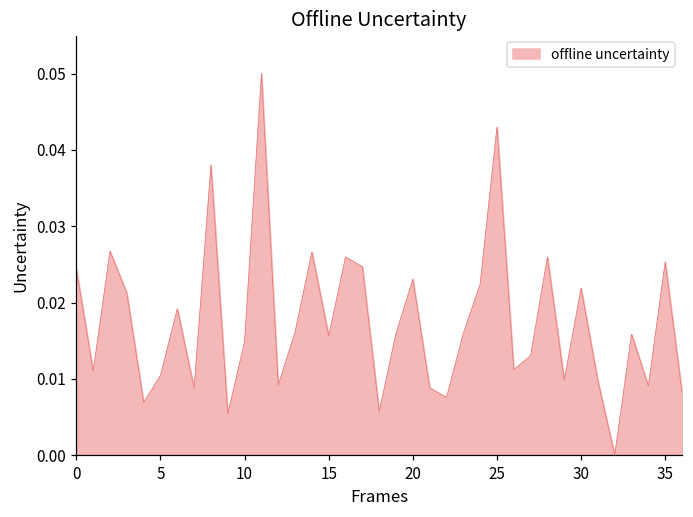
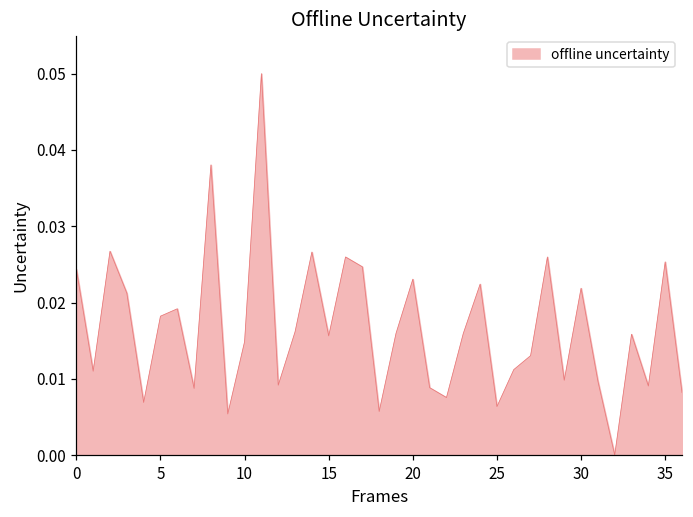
5: 0.010 -> 0.018
25: 0.043 -> 0.006
